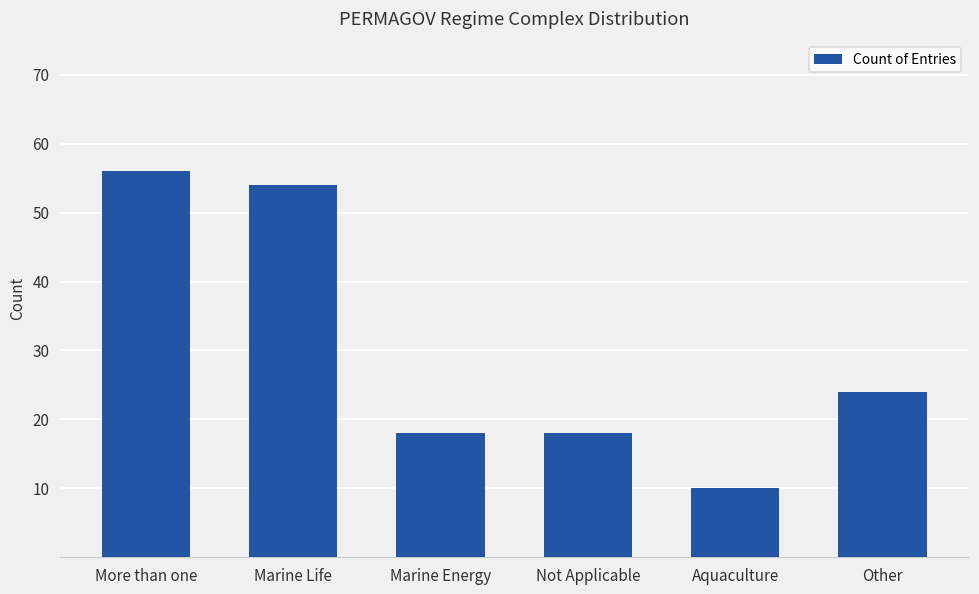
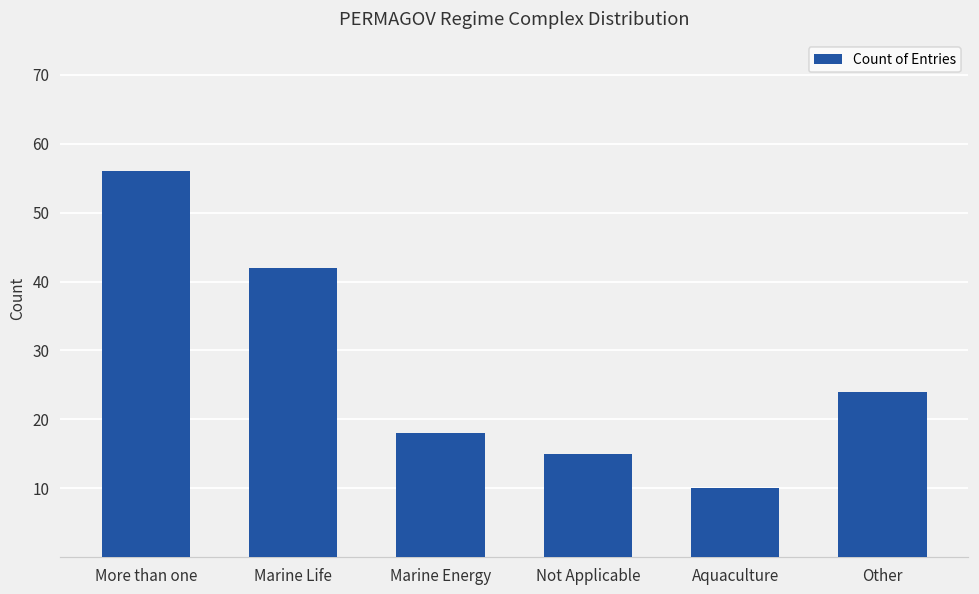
Marine Life: 54 -> 42
Not Applicable: 18 -> 15
